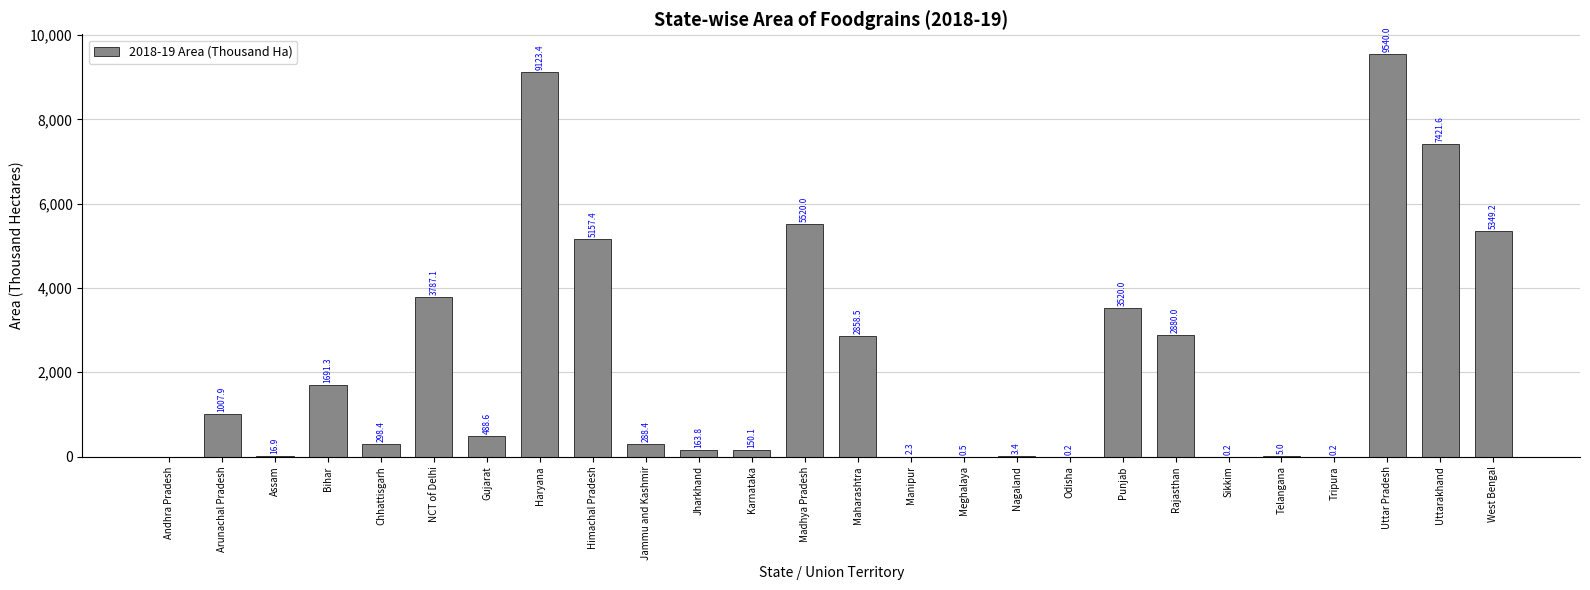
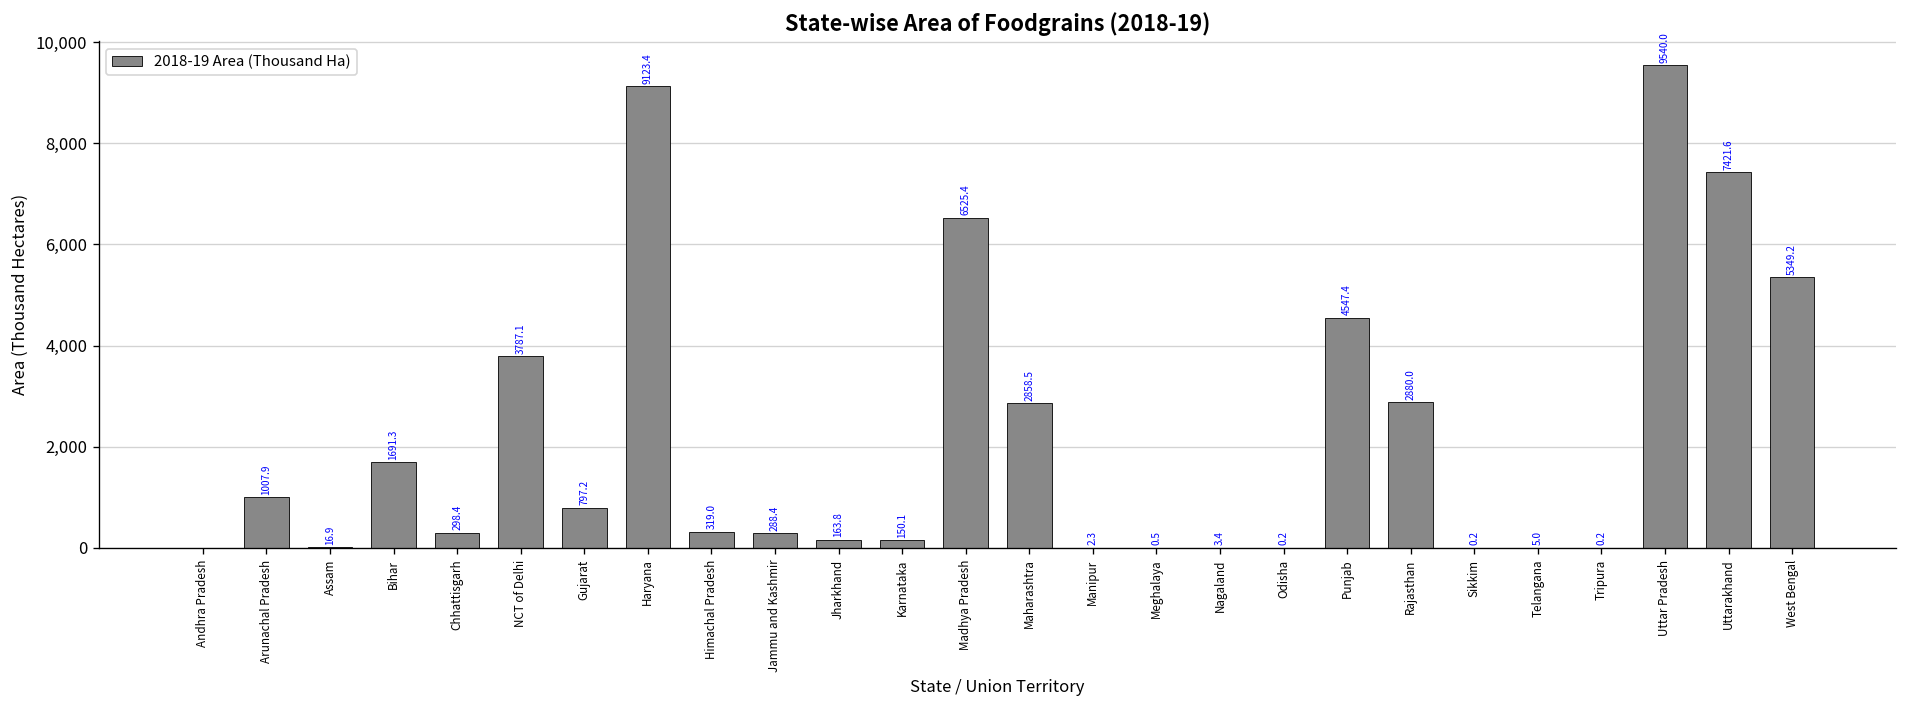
Gujarat: 488.6 -> 797.2
Himachal Pradesh: 5157.4 -> 319.0
Madhya Pradesh: 5520.0 -> 6525.4
Punjab: 3520.0 -> 4547.4
